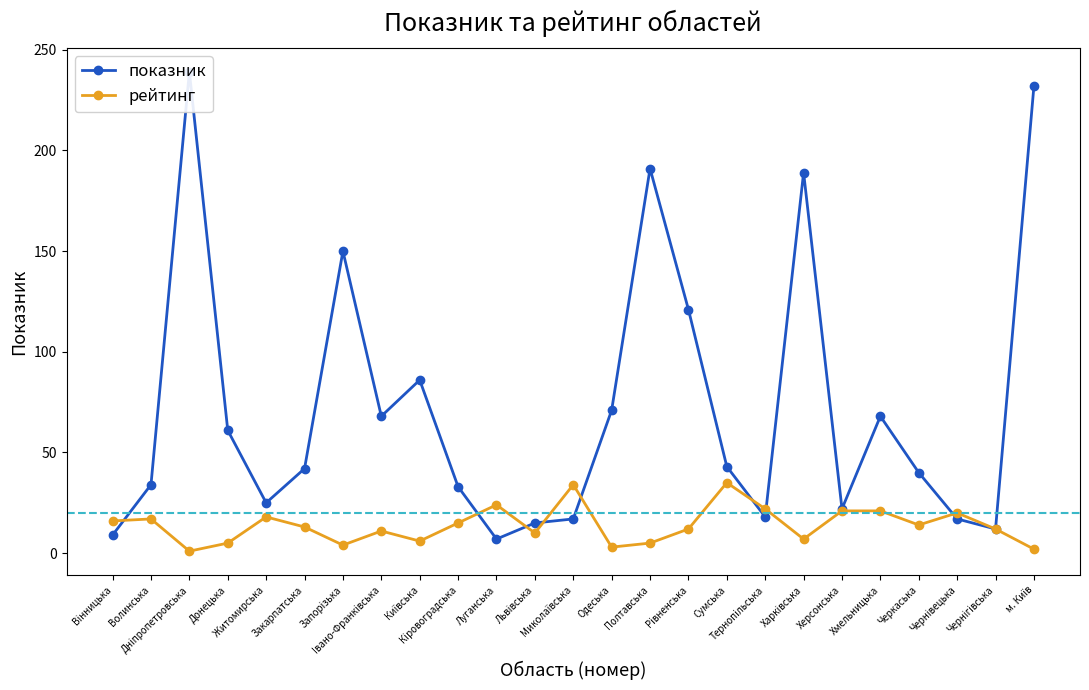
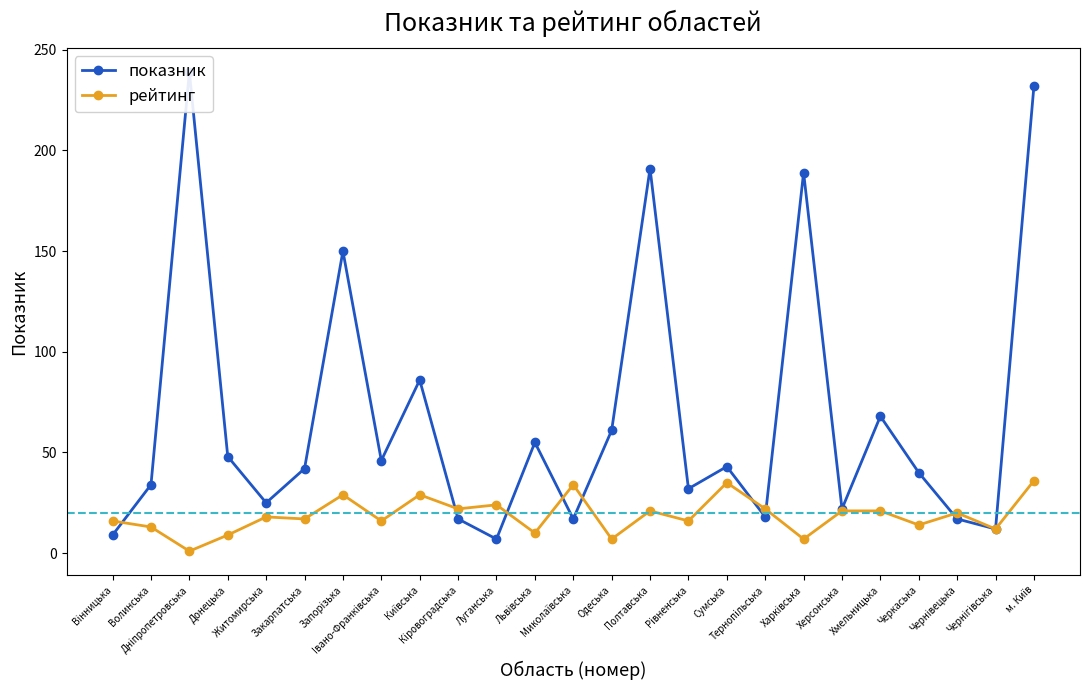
рейтинг, Волинська: 17 -> 13
показник, Донецька: 61 -> 48
рейтинг, Донецька: 5 -> 9
рейтинг, Закарпатська: 13 -> 17
рейтинг, Запорізька: 4 -> 29
показник, Івано-Франківська: 68 -> 46
рейтинг, Івано-Франківська: 11 -> 16
рейтинг, Київська: 6 -> 29
показник, Кіровоградська: 33 -> 17
рейтинг, Кіровоградська: 15 -> 22
показник, Львівська: 15 -> 55
показник, Одеська: 71 -> 61
рейтинг, Одеська: 3 -> 7
рейтинг, Полтавська: 5 -> 21
показник, Рівненська: 121 -> 32
рейтинг, Рівненська: 12 -> 16
рейтинг, м. Київ: 2 -> 36
